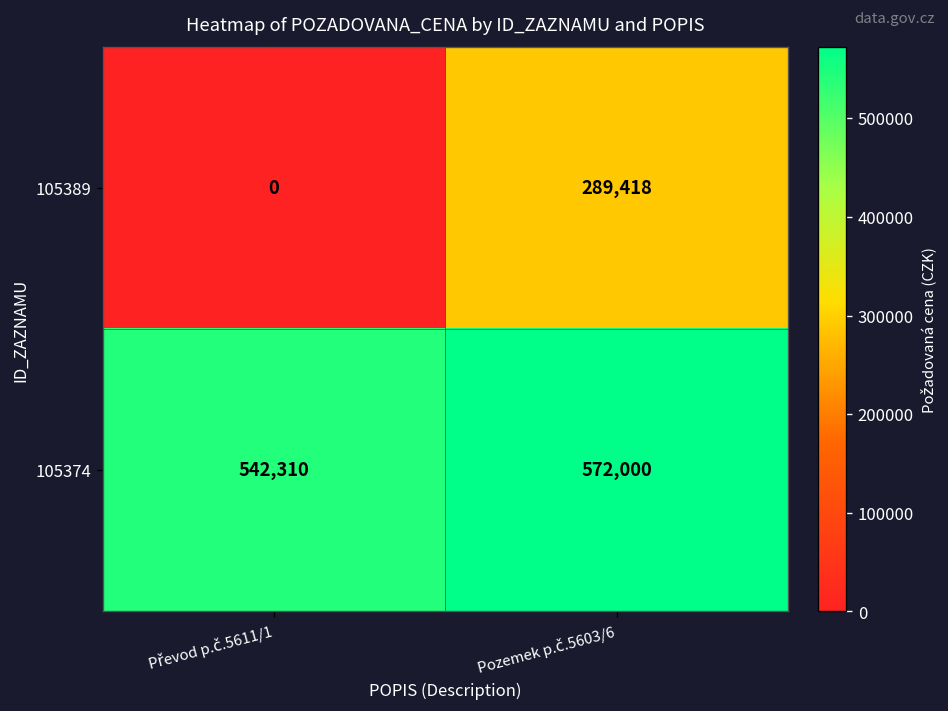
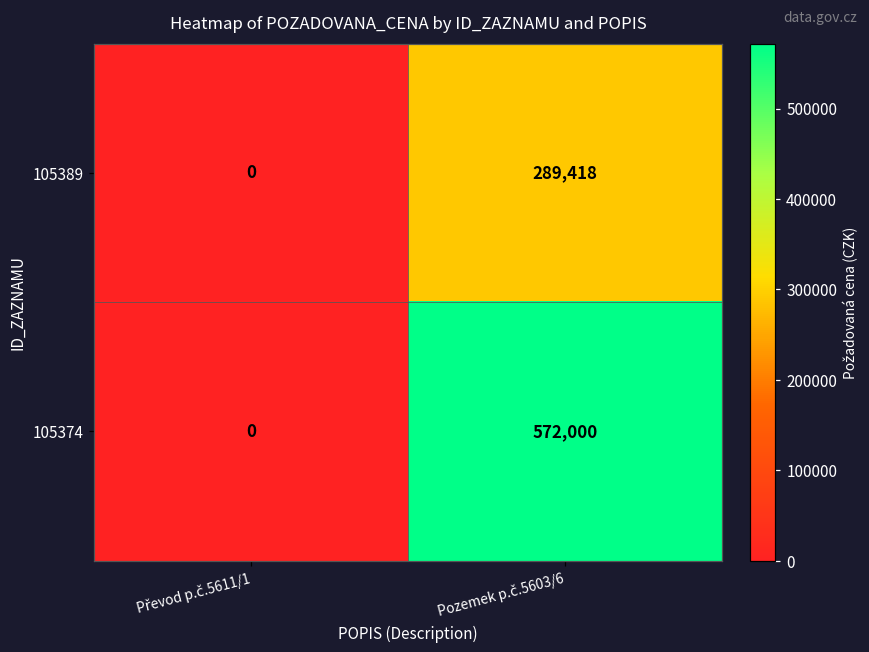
105374, Převod p.č.5611/1: 542,310 -> 0
